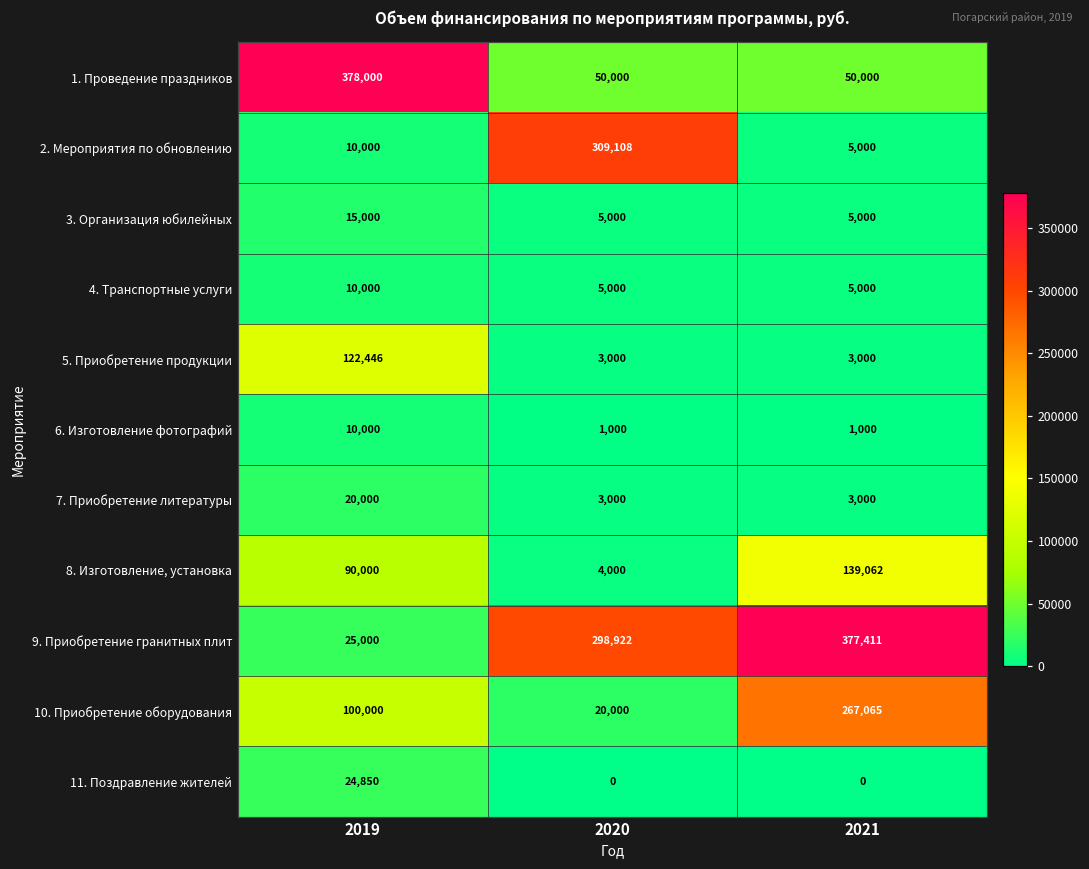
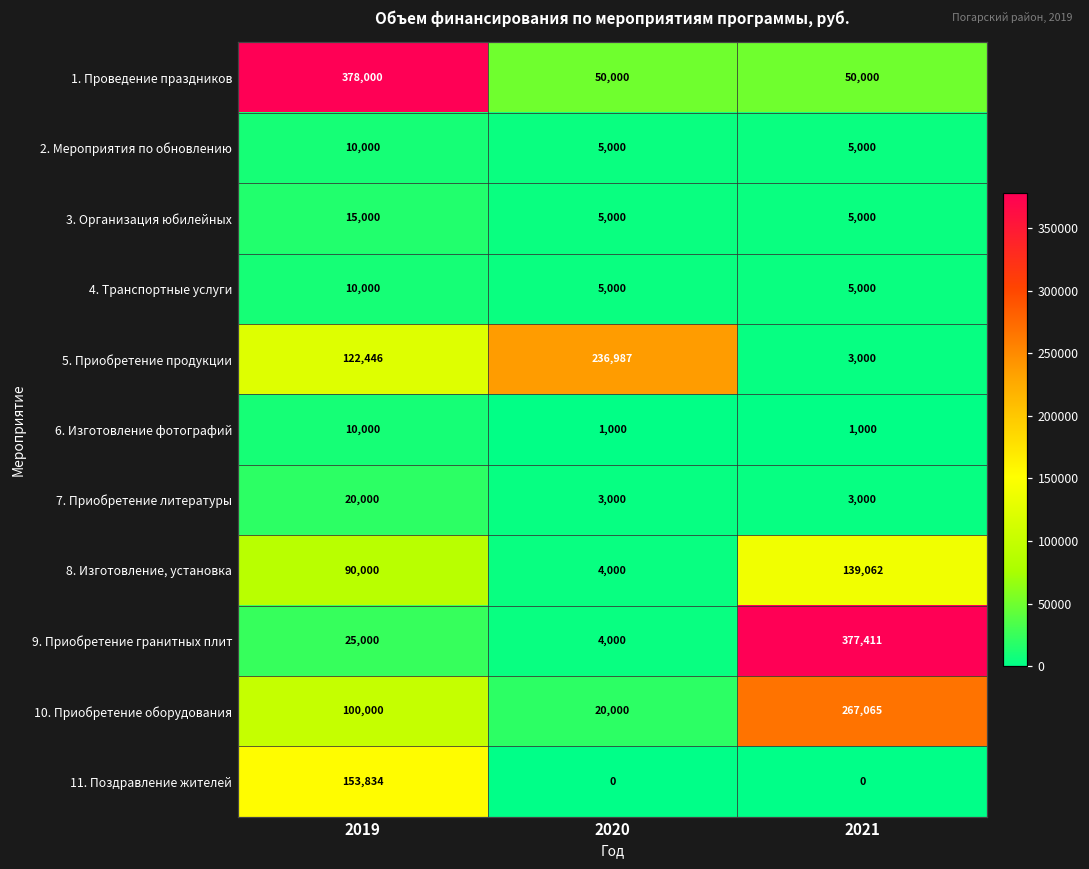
2. Мероприятия по обновлению, 2020: 309,108 -> 5,000
5. Приобретение продукции, 2020: 3,000 -> 236,987
9. Приобретение гранитных плит, 2020: 298,922 -> 4,000
11. Поздравление жителей, 2019: 24,850 -> 153,834
